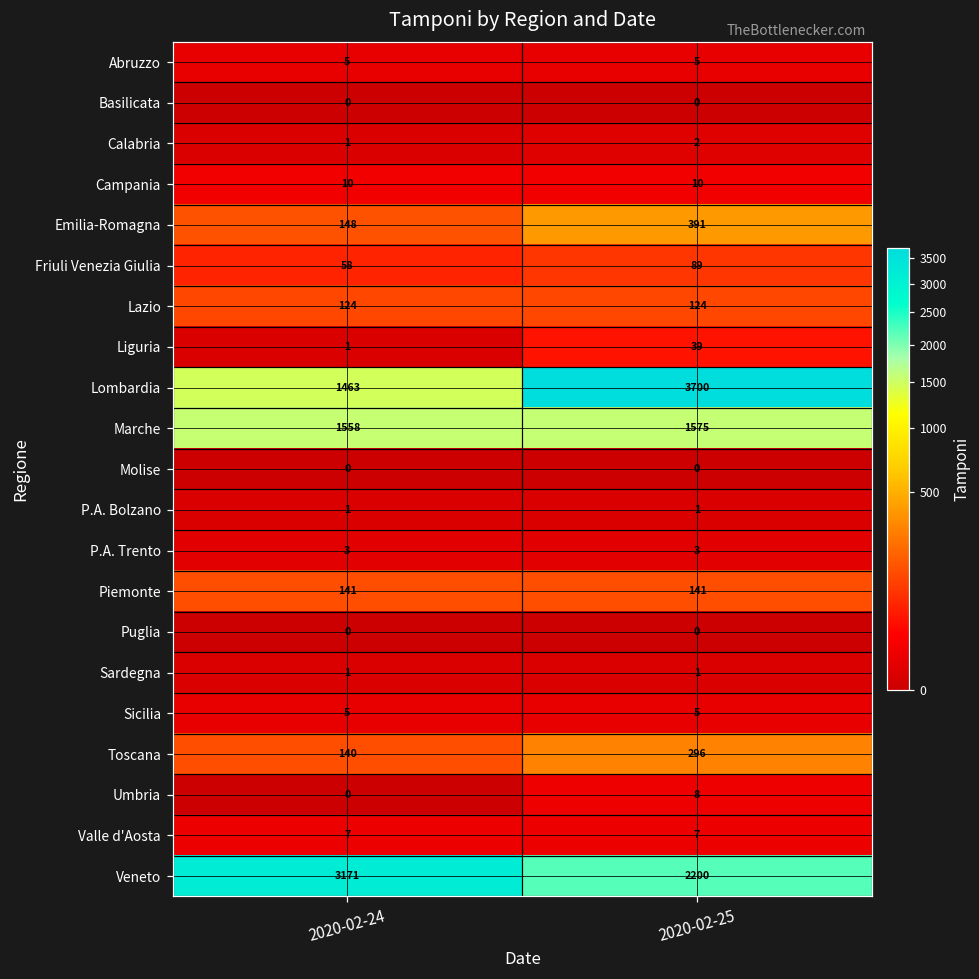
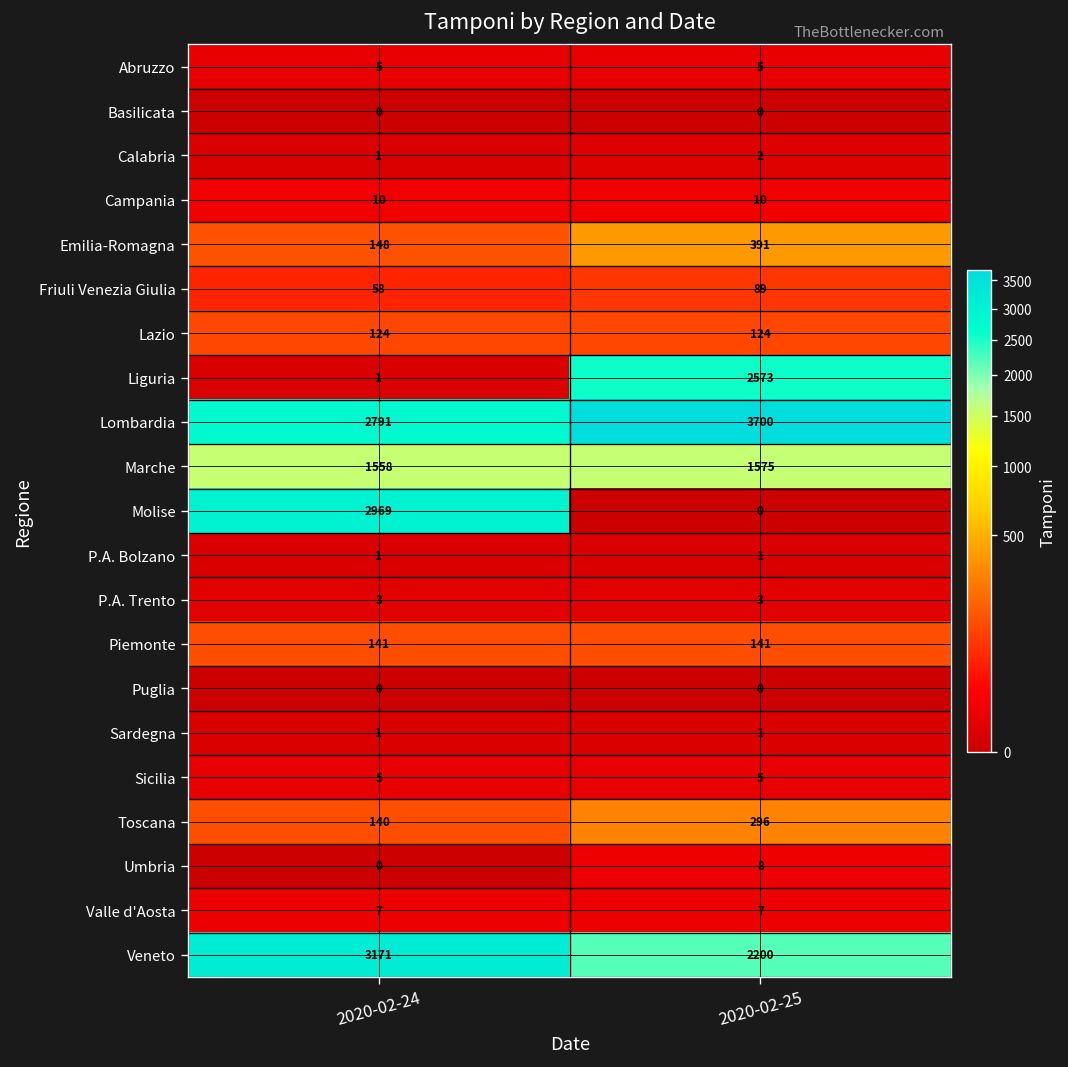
Liguria, 2020-02-25: 39 -> 2573
Lombardia, 2020-02-24: 1463 -> 2791
Molise, 2020-02-24: 0 -> 2969
